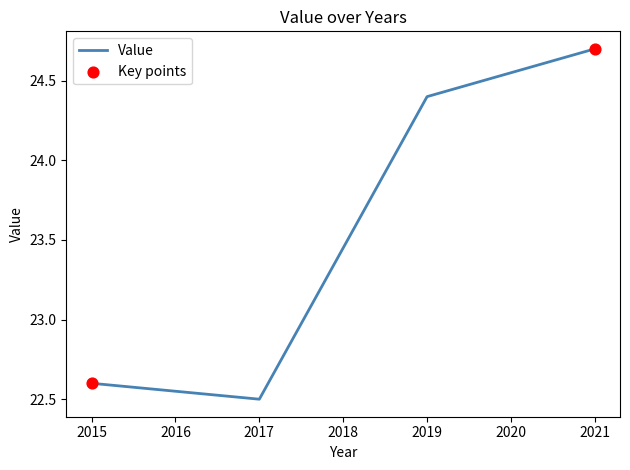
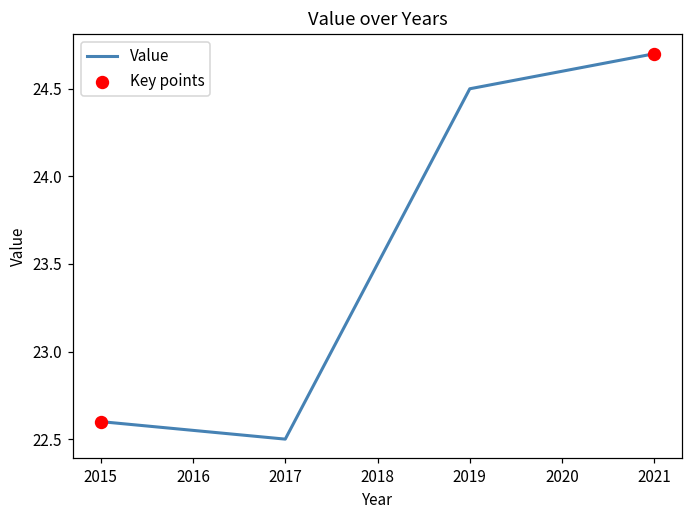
Value, 2019: 24.4 -> 24.5
